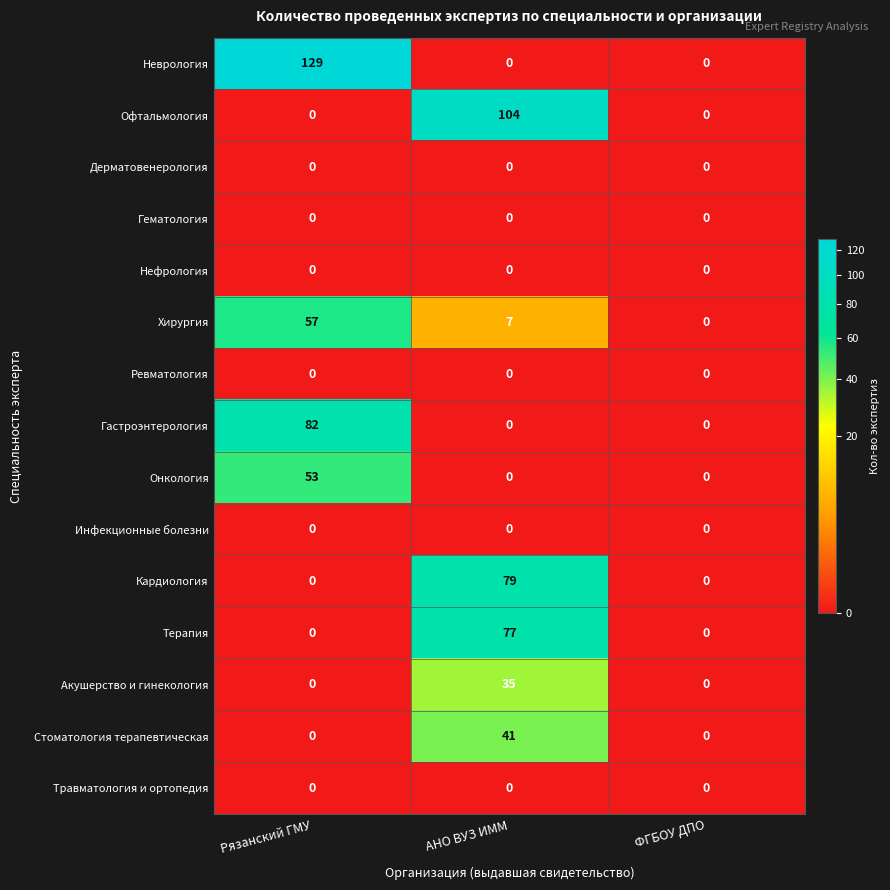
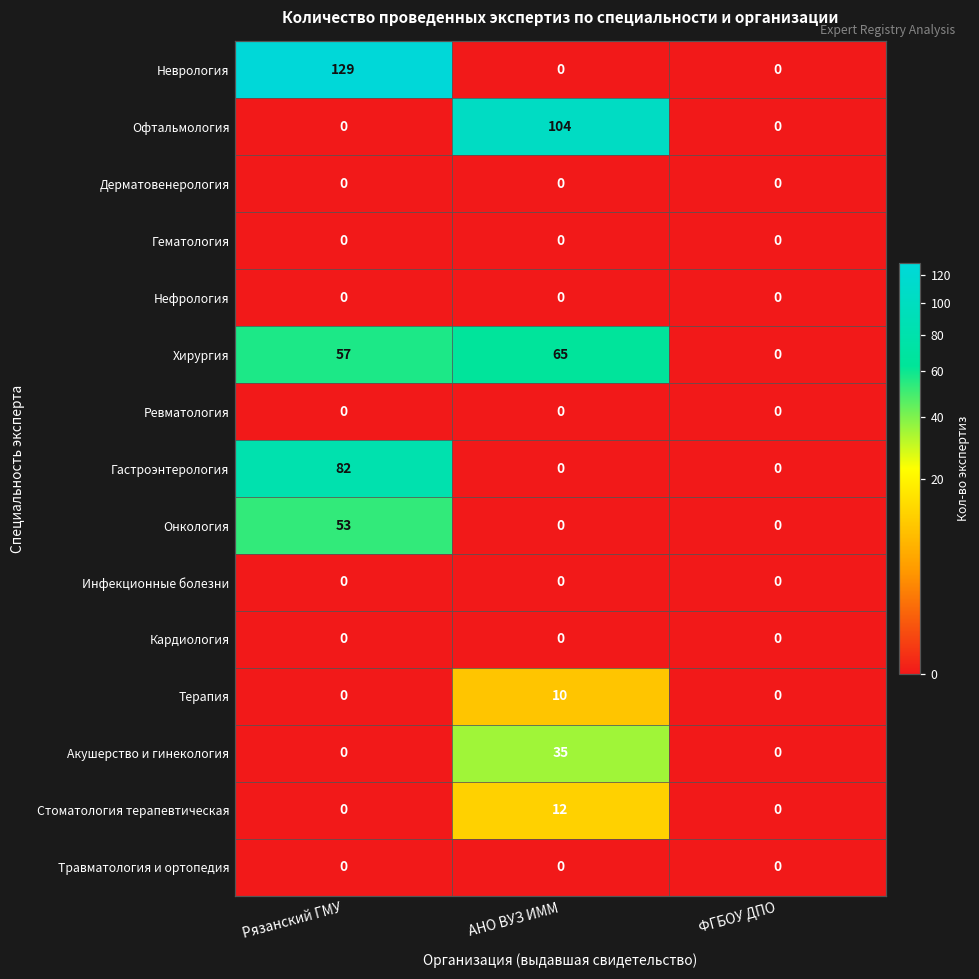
Хирургия, АНО ВУЗ ИММ: 7 -> 65
Кардиология, АНО ВУЗ ИММ: 79 -> 0
Терапия, АНО ВУЗ ИММ: 77 -> 10
Стоматология терапевтическая, АНО ВУЗ ИММ: 41 -> 12
